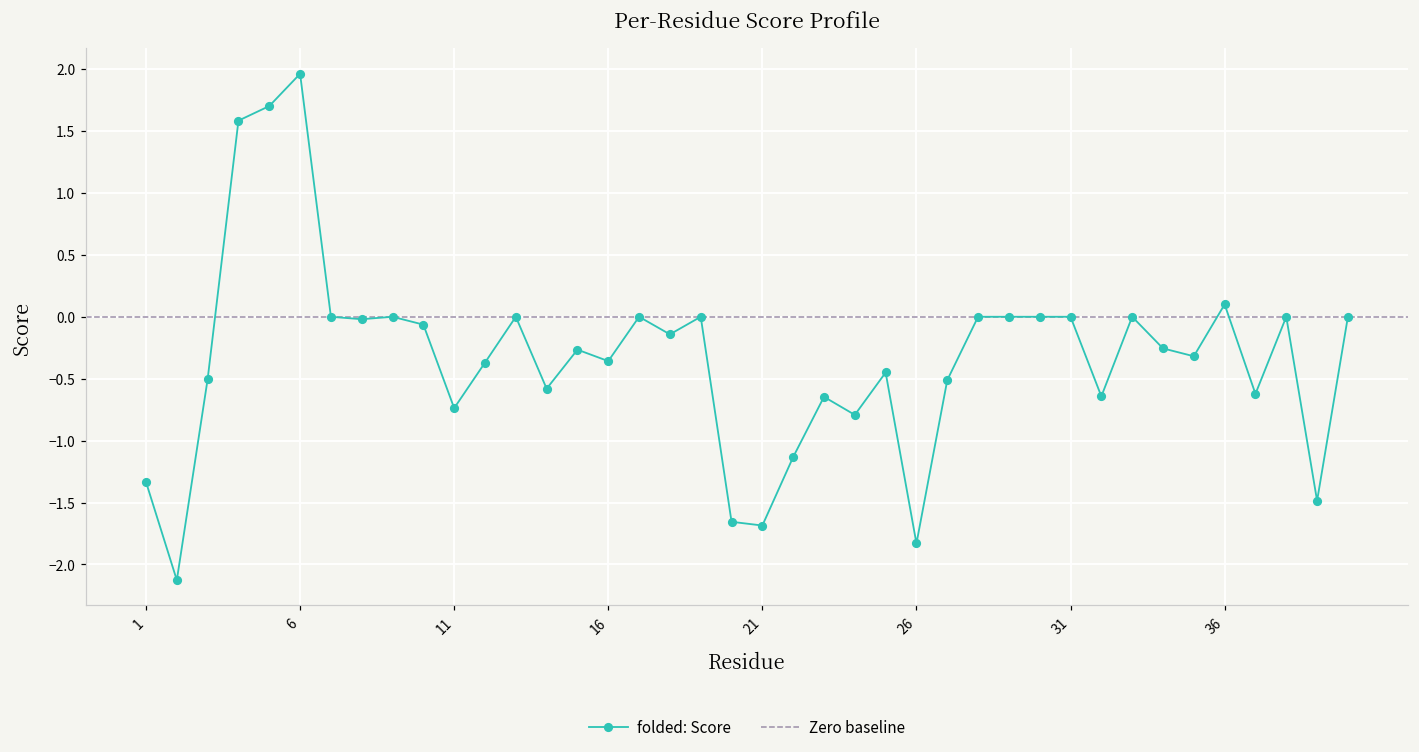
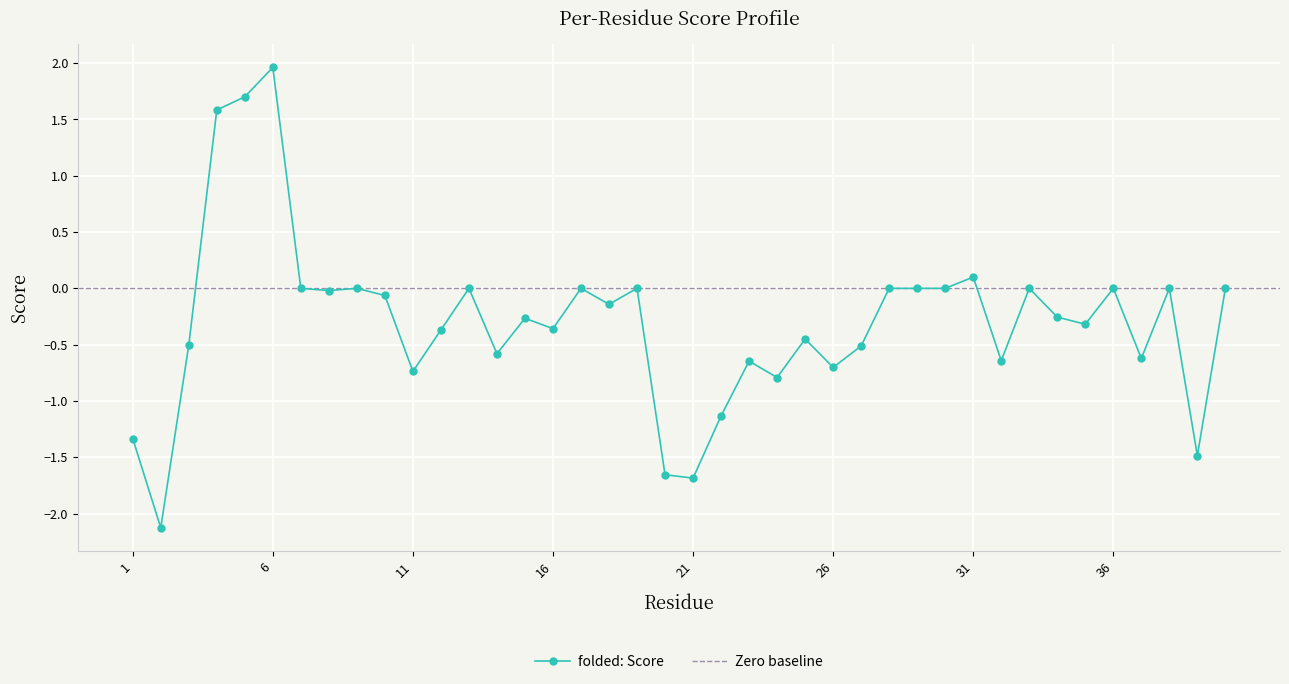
26: -1.83 -> -0.70
31: 0.0 -> 0.1
36: 0.1 -> 0.0
